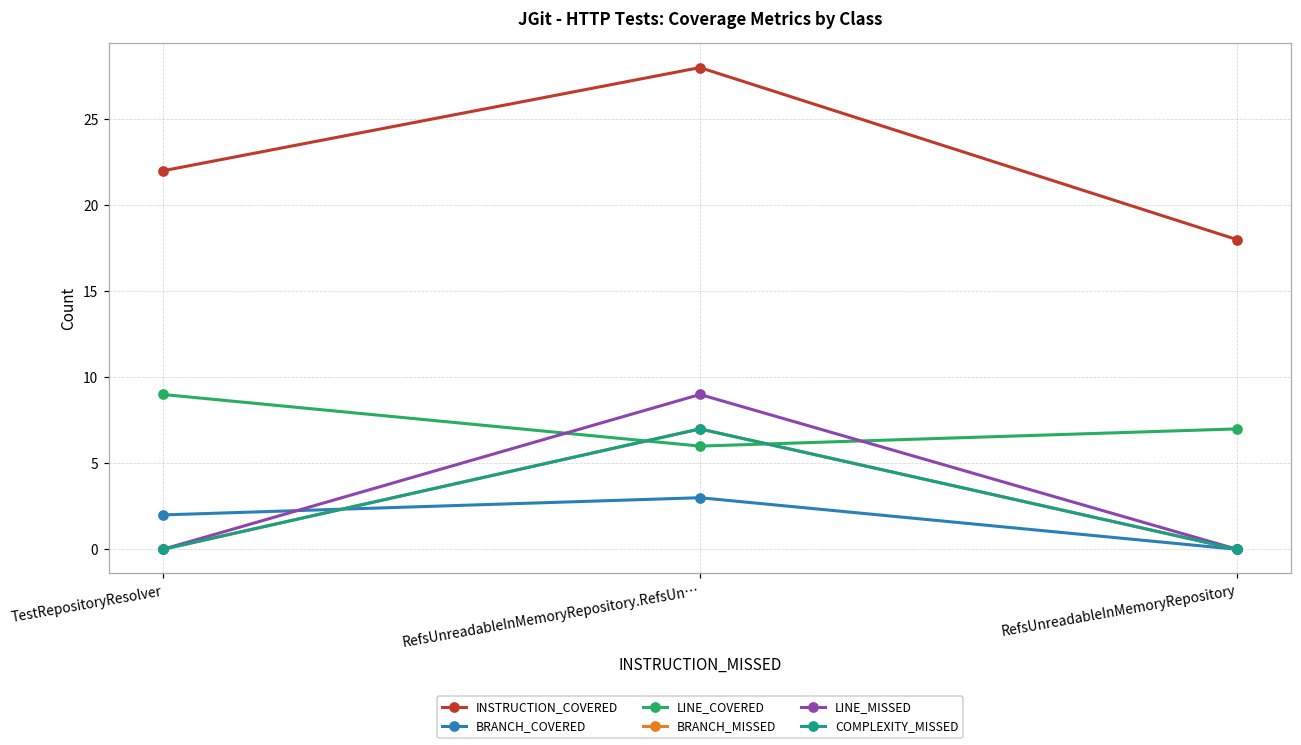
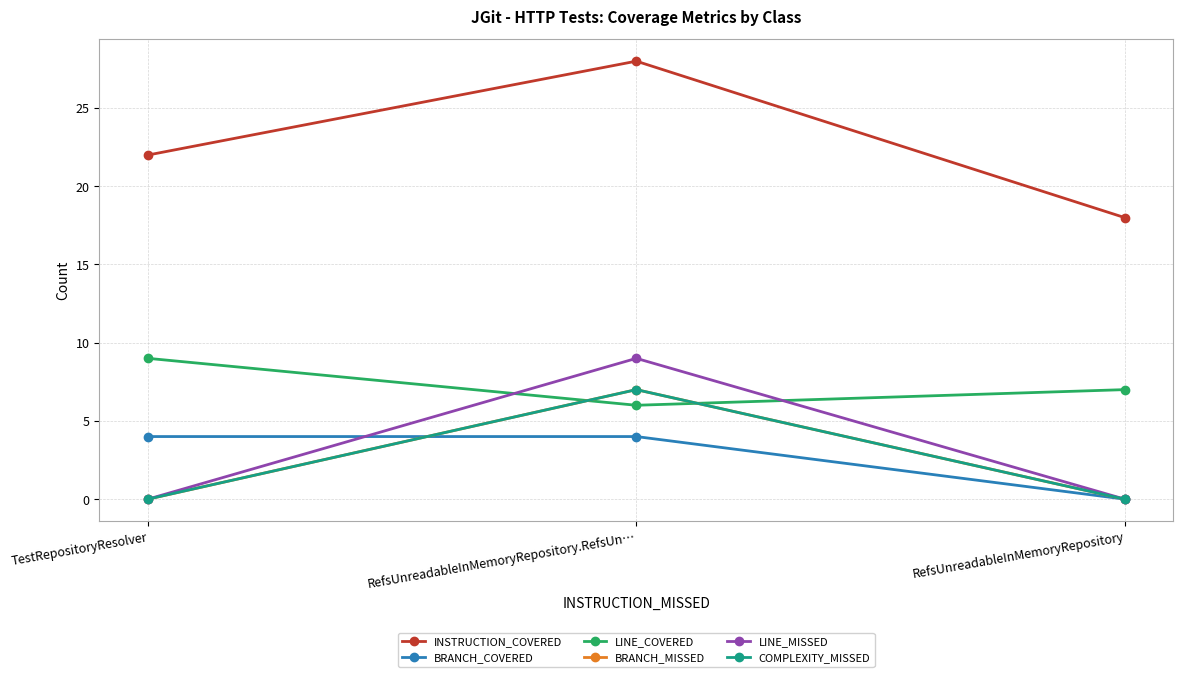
BRANCH_COVERED, TestRepositoryResolver: 2 -> 4
BRANCH_COVERED, RefsUnreadableInMemoryRepository.RefsUn…: 3 -> 4
